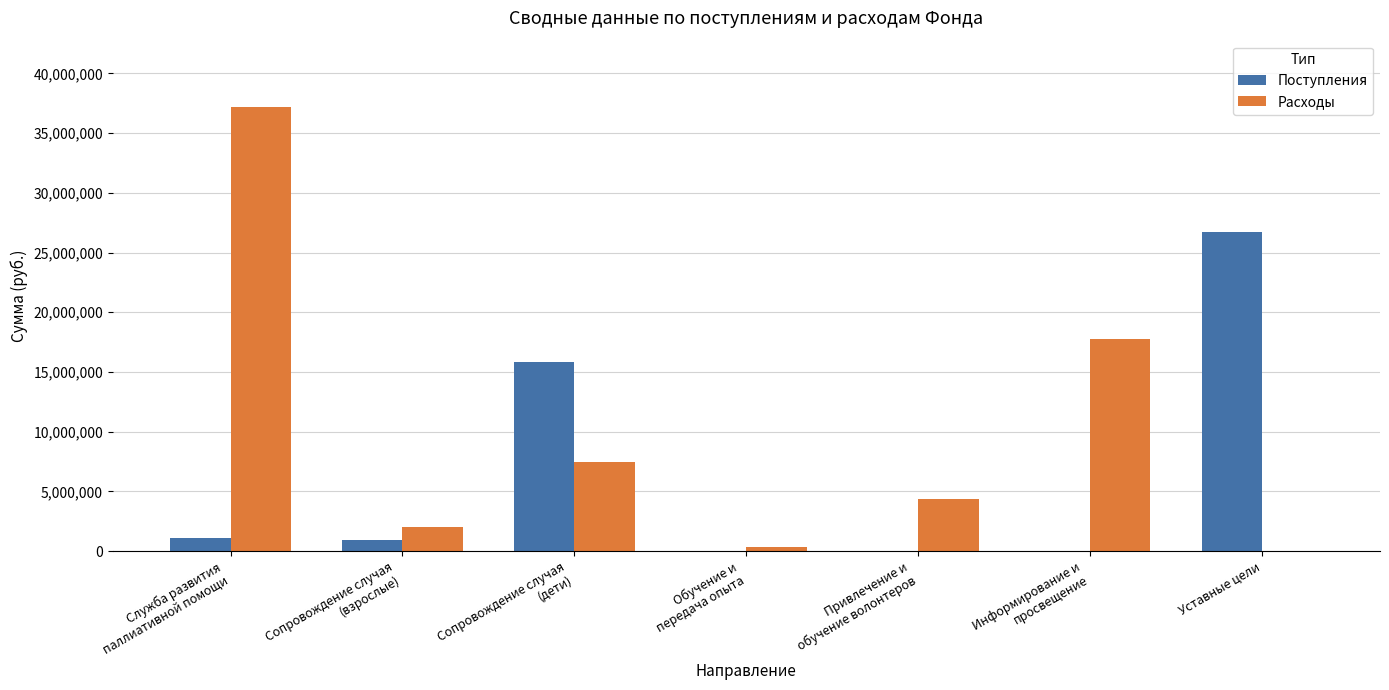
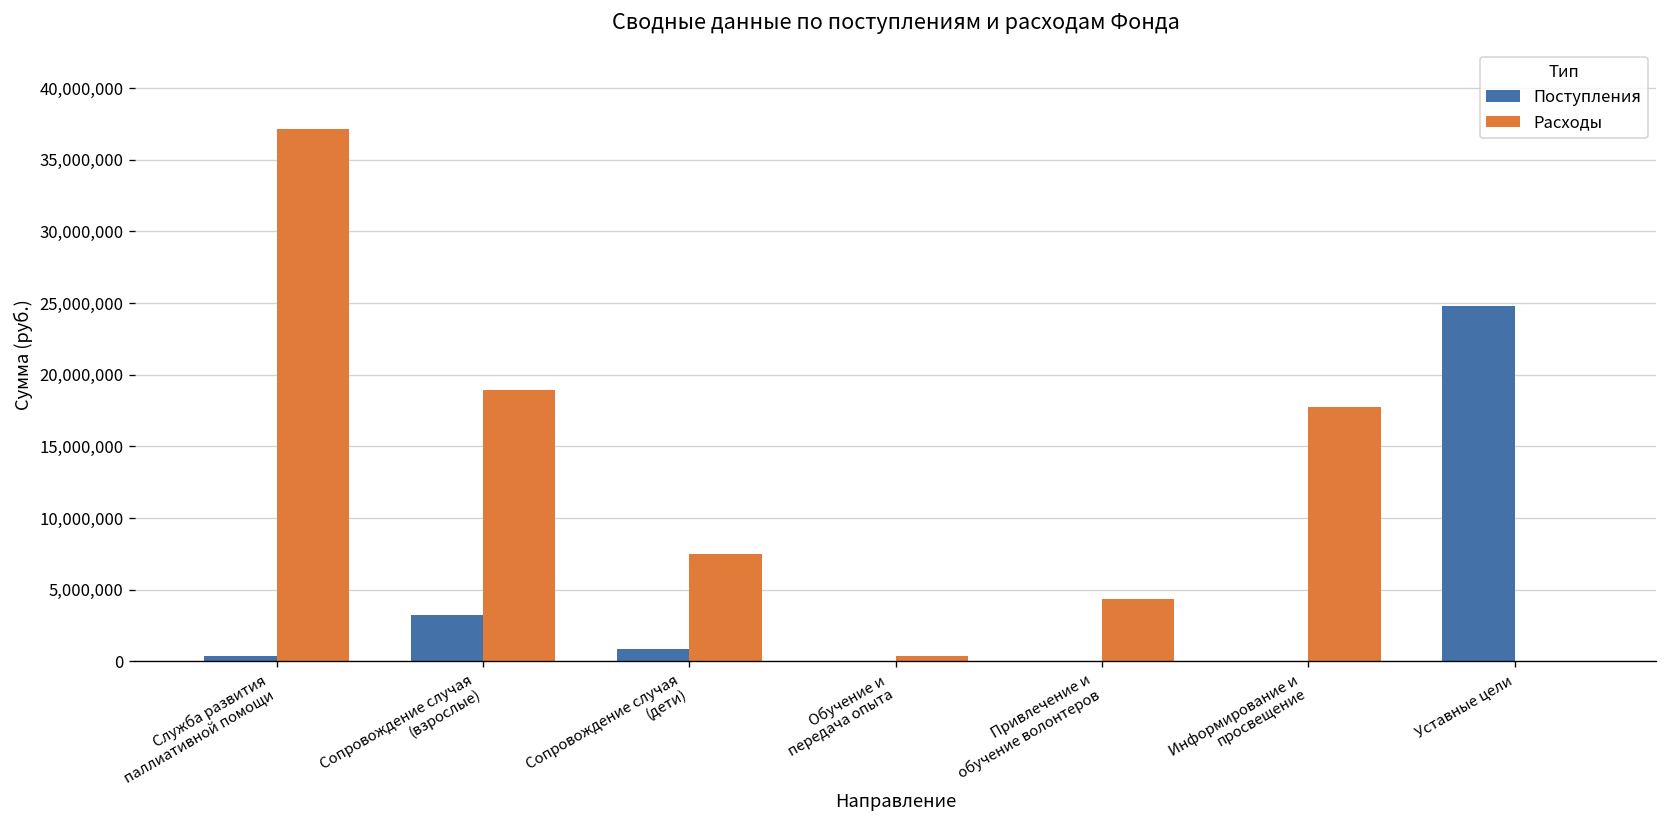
Поступления, Служба развития паллиативной помощи: 1,100,000 -> 400,000
Поступления, Сопровождение случая (взрослые): 900,000 -> 3,200,000
Расходы, Сопровождение случая (взрослые): 2,000,000 -> 18,900,000
Поступления, Сопровождение случая (дети): 15,800,000 -> 800,000
Поступления, Уставные цели: 26,700,000 -> 24,800,000
